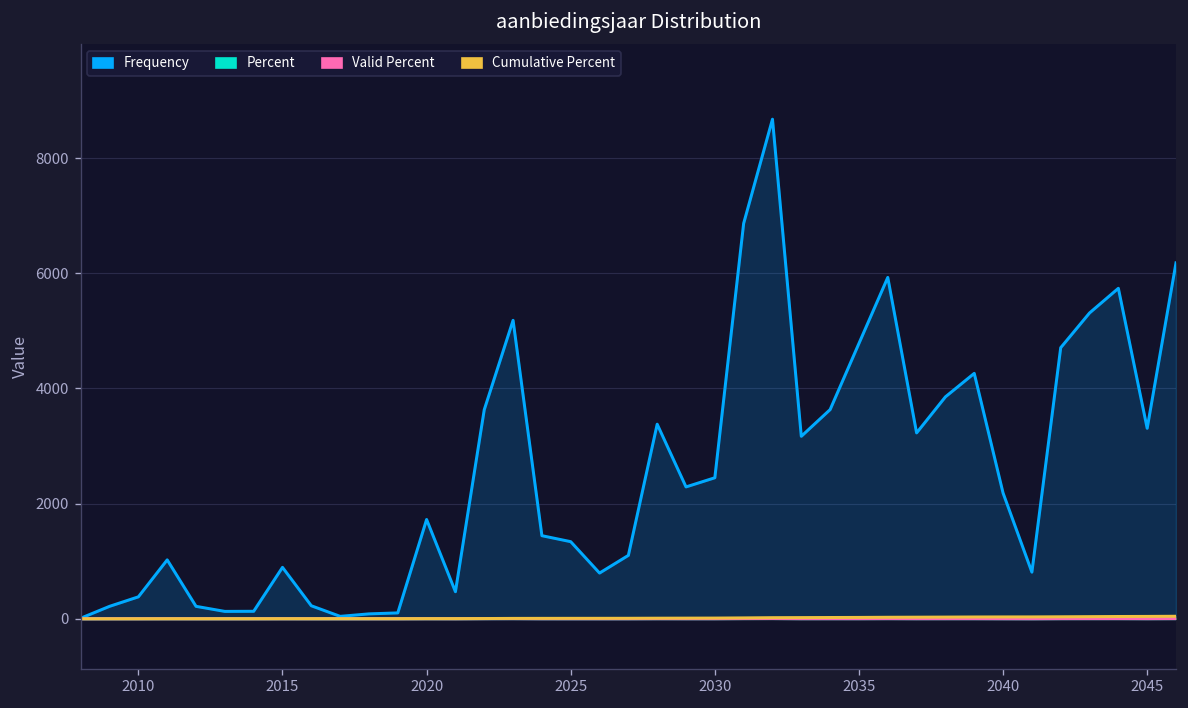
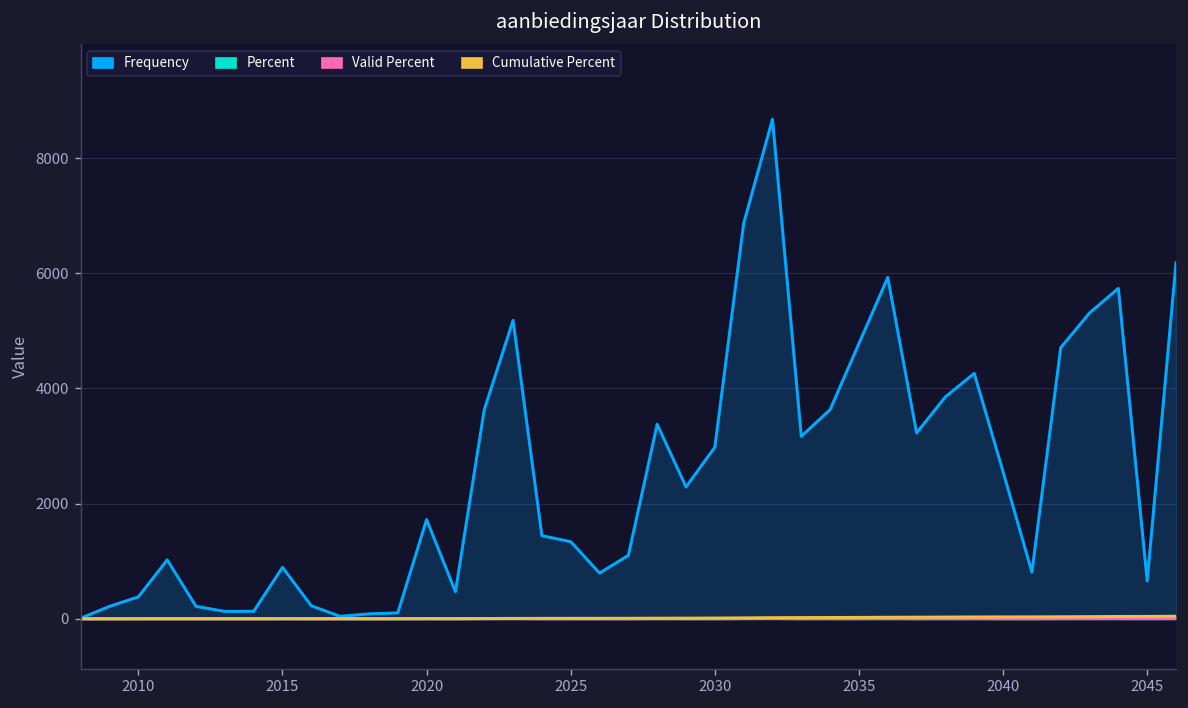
Frequency, 2030: 2400 -> 3000
Frequency, 2040: 2200 -> 2600
Frequency, 2045: 3300 -> 700
